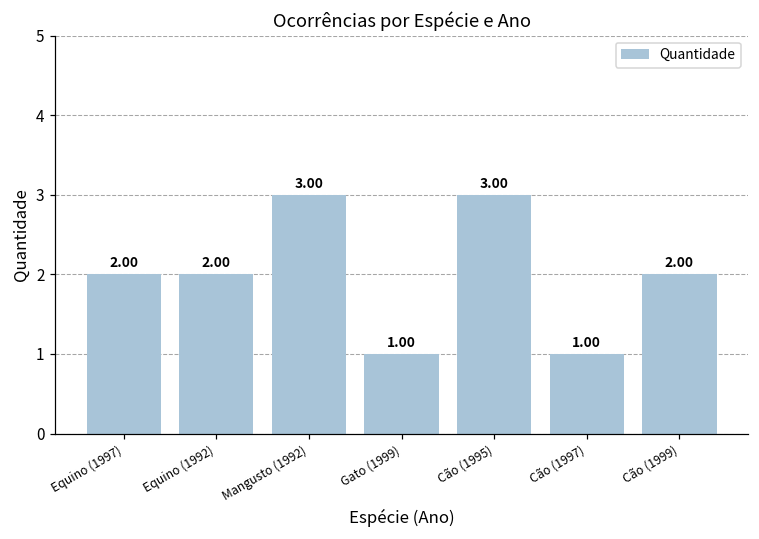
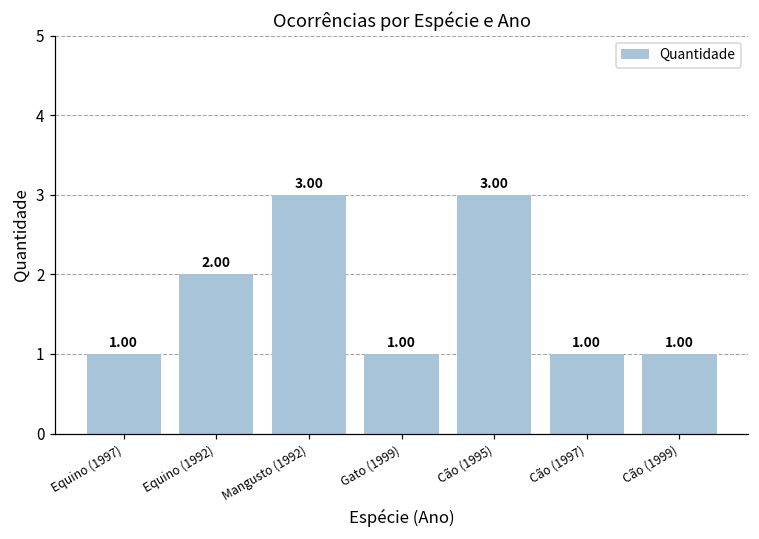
Equino (1997): 2.00 -> 1.00
Cão (1999): 2.00 -> 1.00
